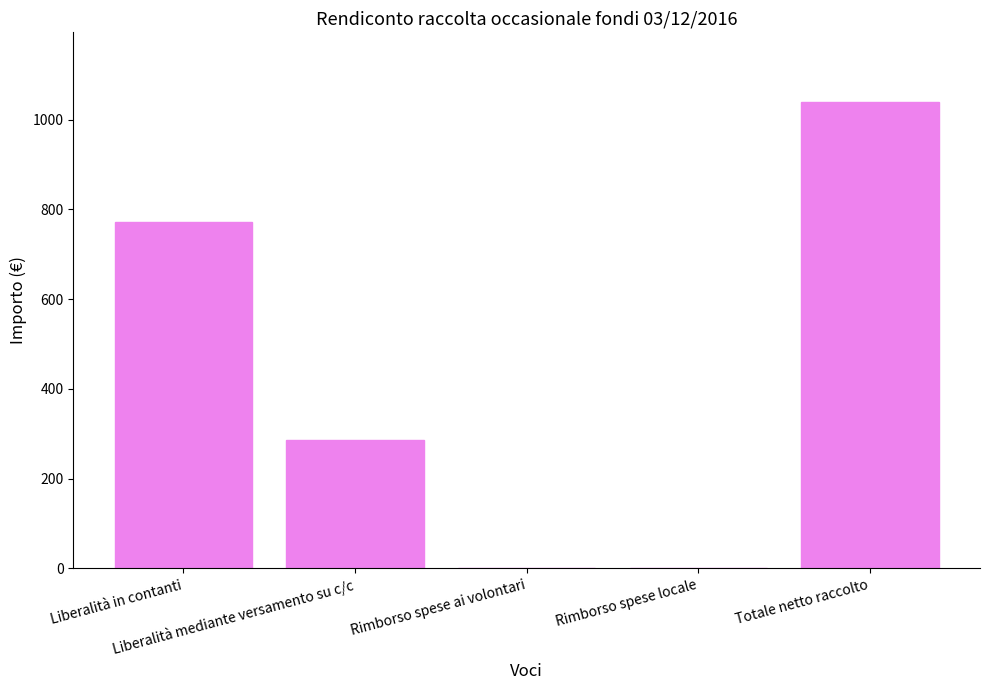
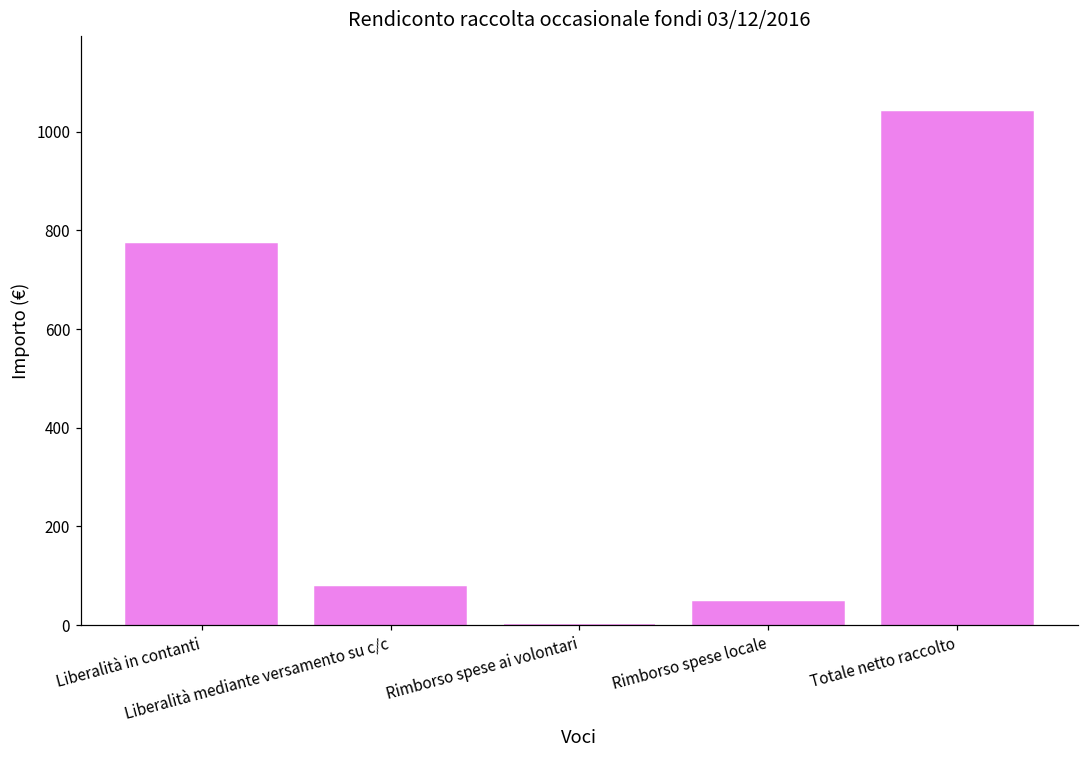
Liberalità mediante versamento su c/c: 290 -> 80
Rimborso spese locale: 0 -> 50
